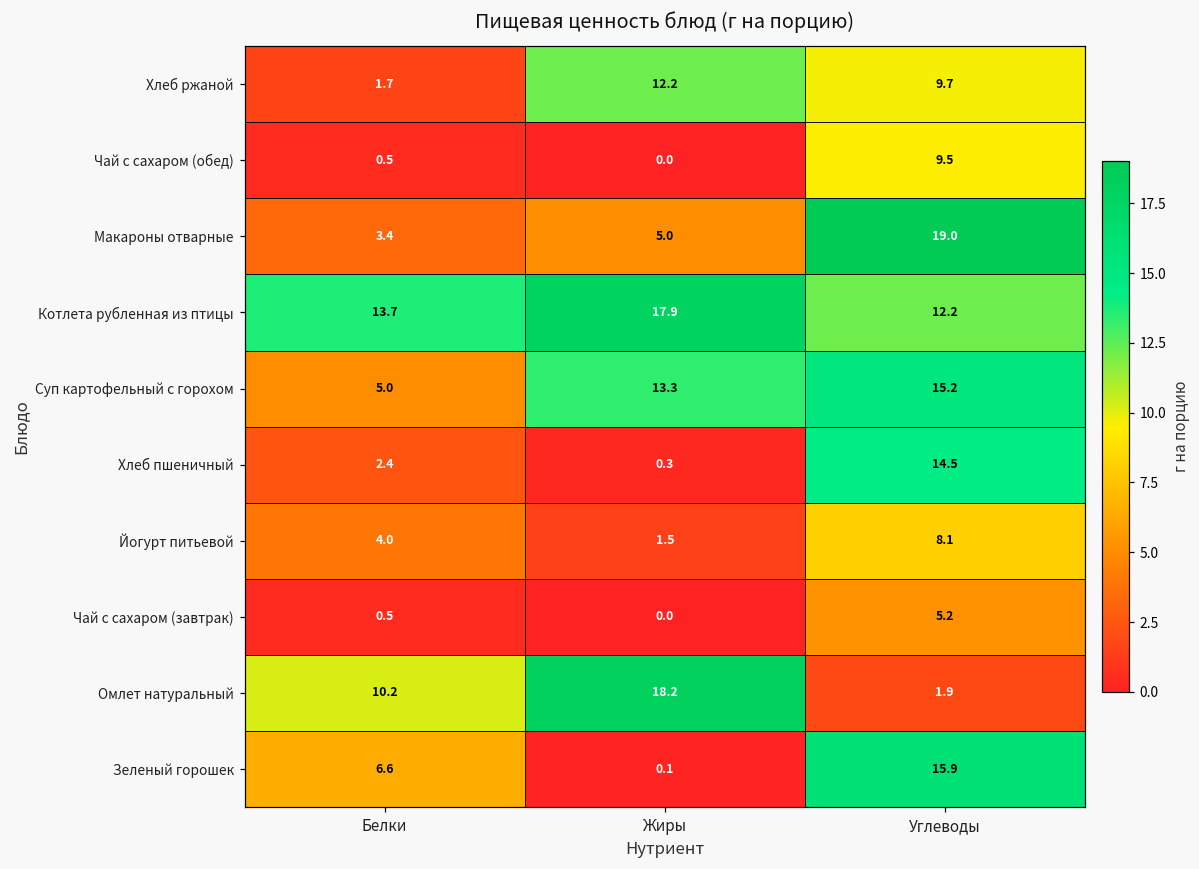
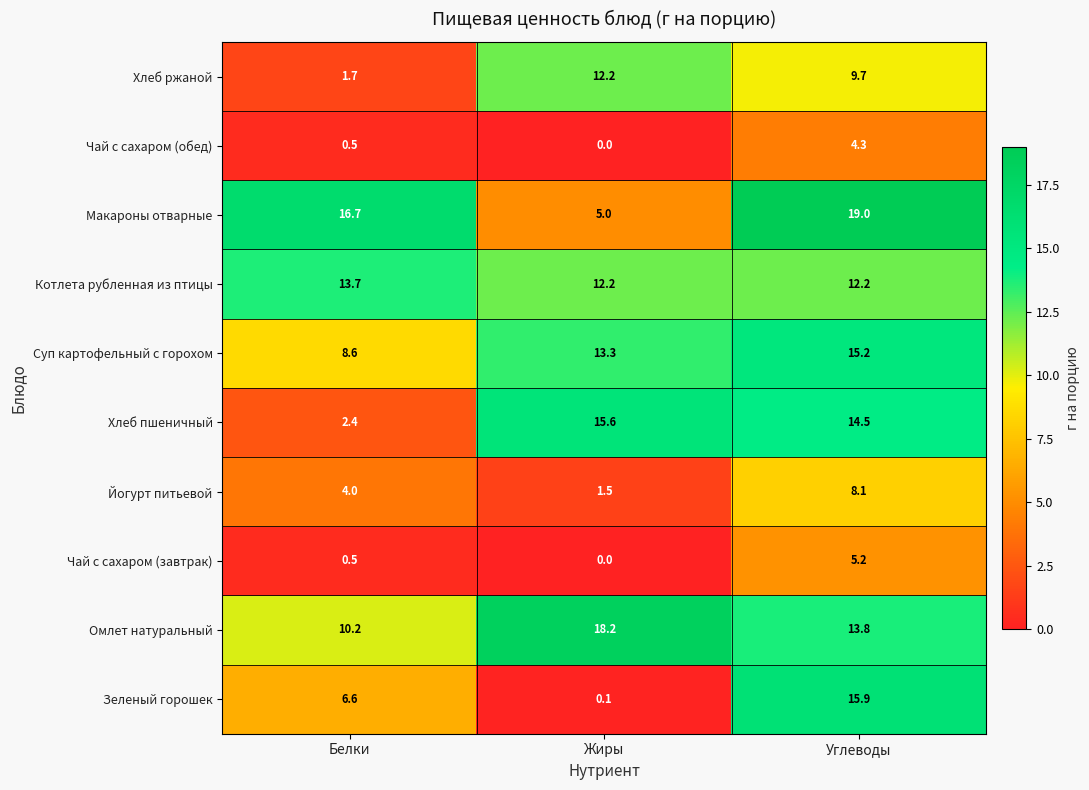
Чай с сахаром (обед), Углеводы: 9.5 -> 4.3
Макароны отварные, Белки: 3.4 -> 16.7
Котлета рубленная из птицы, Жиры: 17.9 -> 12.2
Суп картофельный с горохом, Белки: 5.0 -> 8.6
Хлеб пшеничный, Жиры: 0.3 -> 15.6
Омлет натуральный, Углеводы: 1.9 -> 13.8
